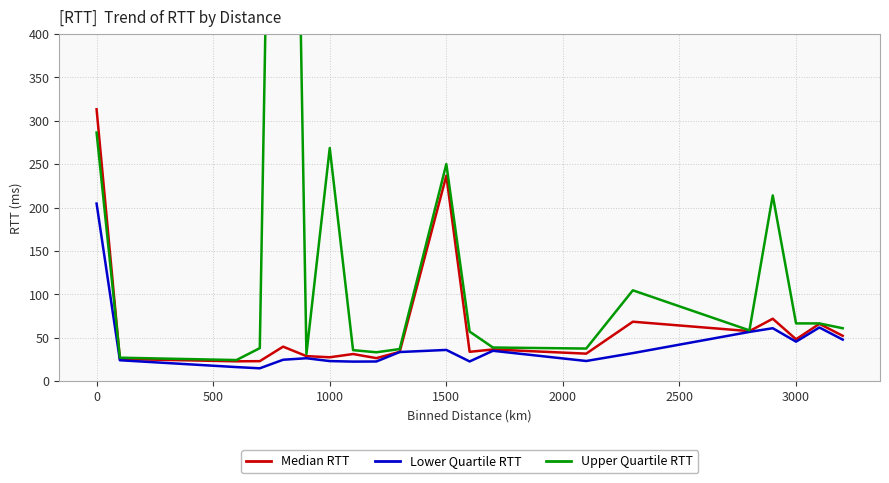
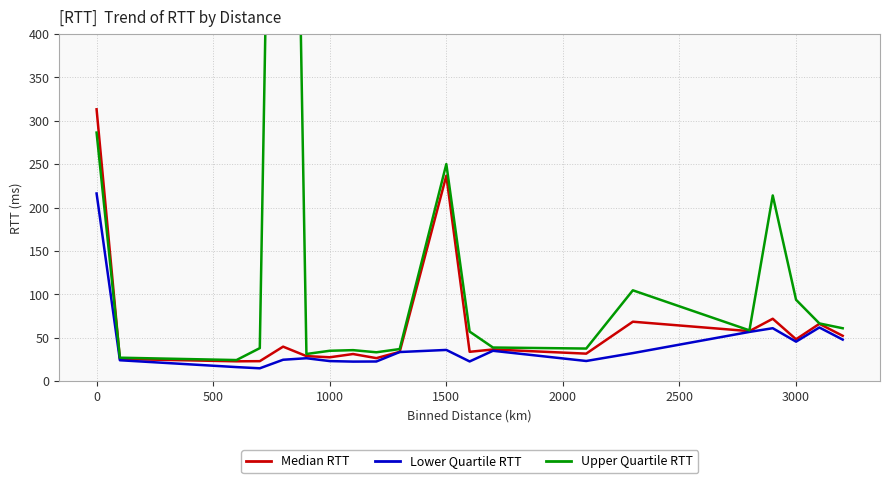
Lower Quartile RTT, 0: 200 -> 220
Upper Quartile RTT, 1000: 270 -> 40
Upper Quartile RTT, 3000: 70 -> 90
